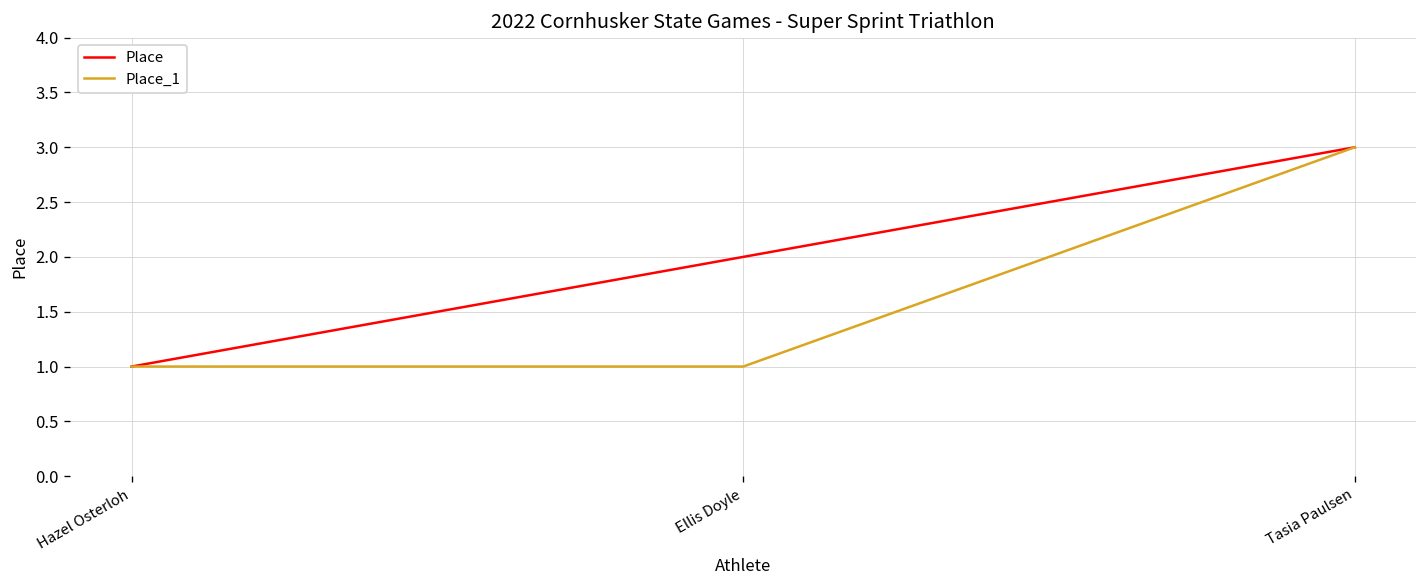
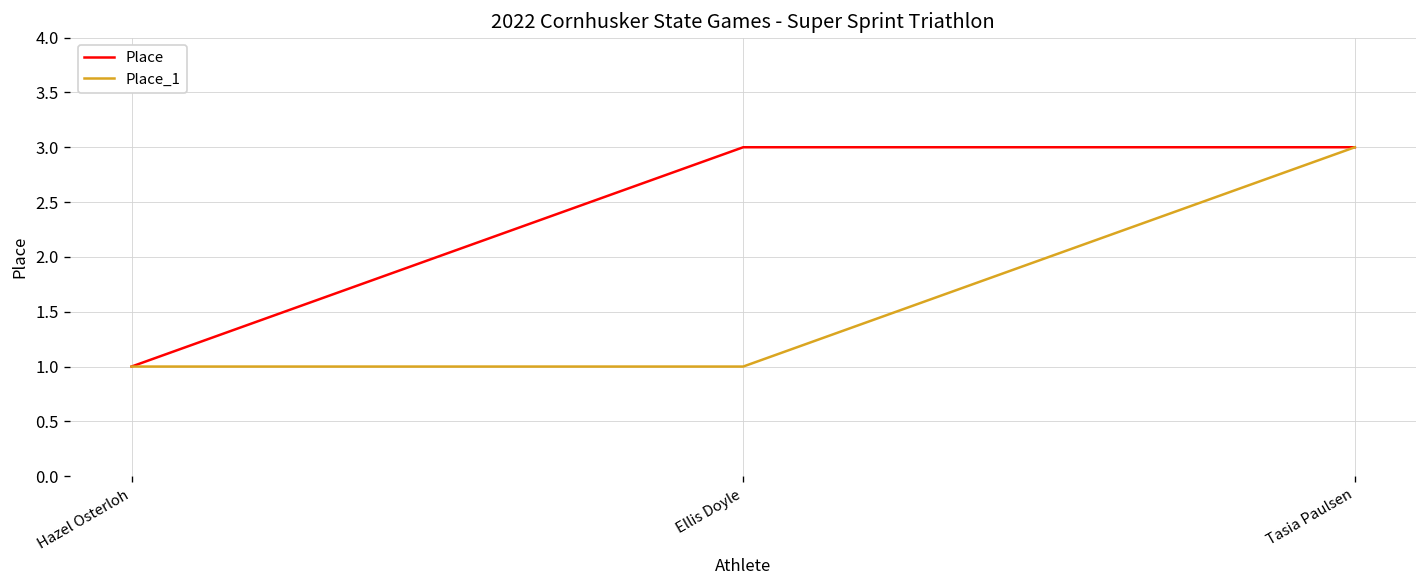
Place, Ellis Doyle: 2 -> 3
